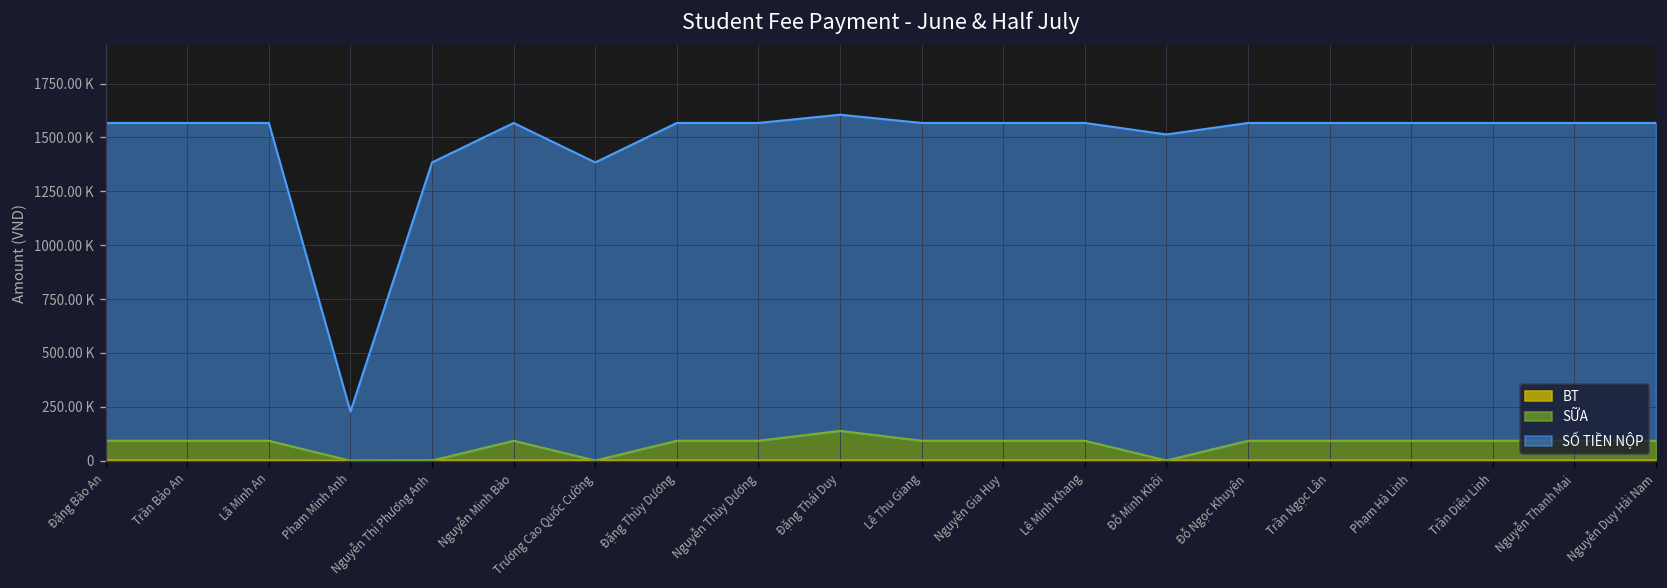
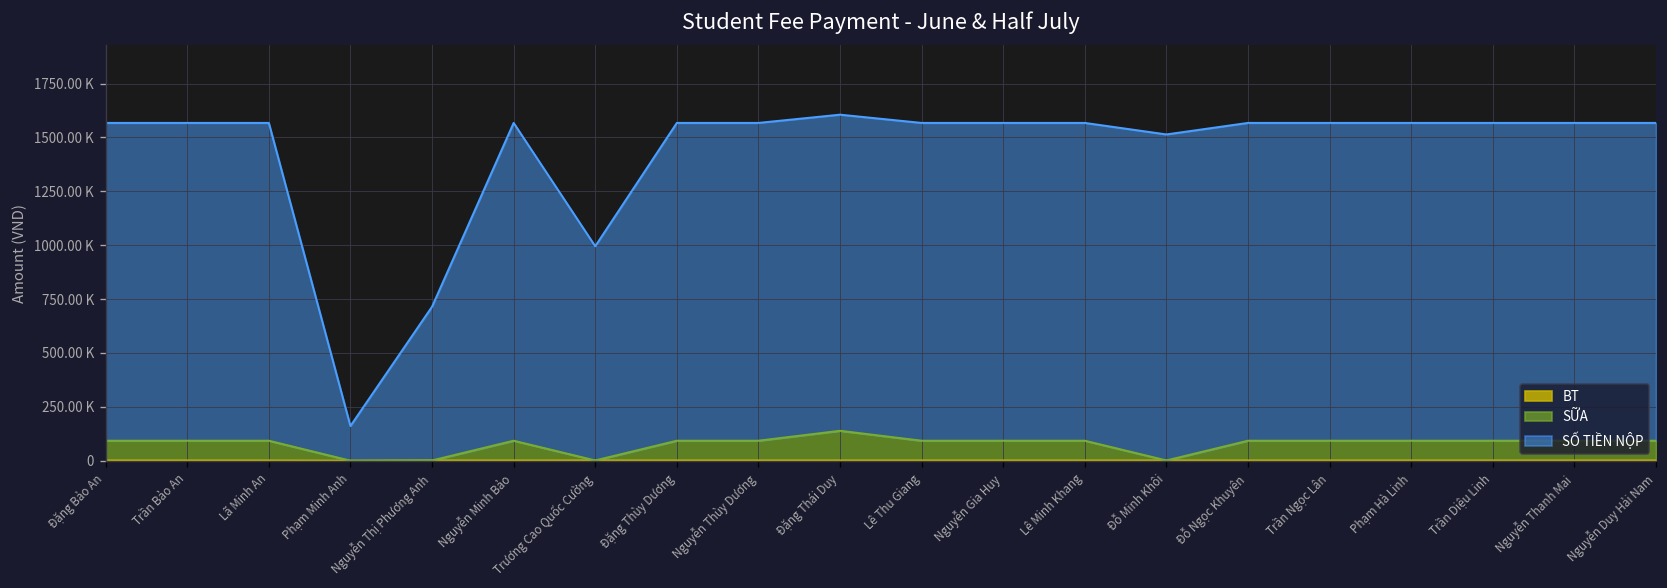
SỐ TIỀN NỘP, Phạm Minh Anh: 230000 -> 160000
SỐ TIỀN NỘP, Nguyễn Thị Phương Anh: 1380000 -> 710000
SỐ TIỀN NỘP, Trương Cao Quốc Cường: 1380000 -> 990000
